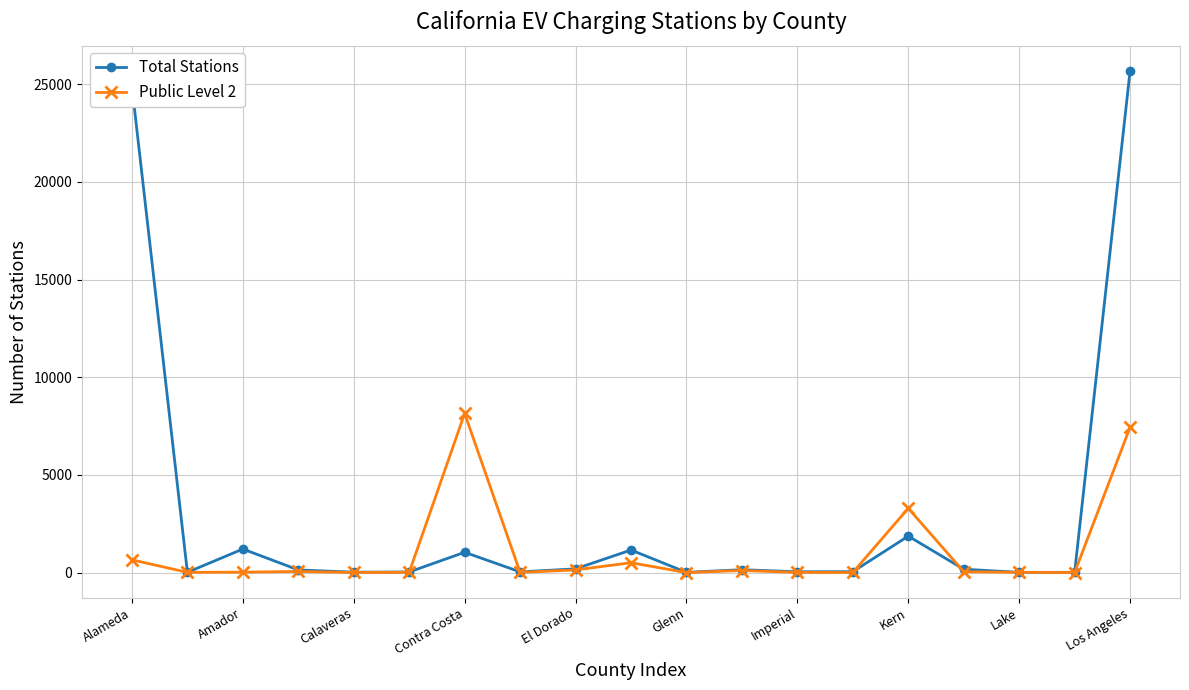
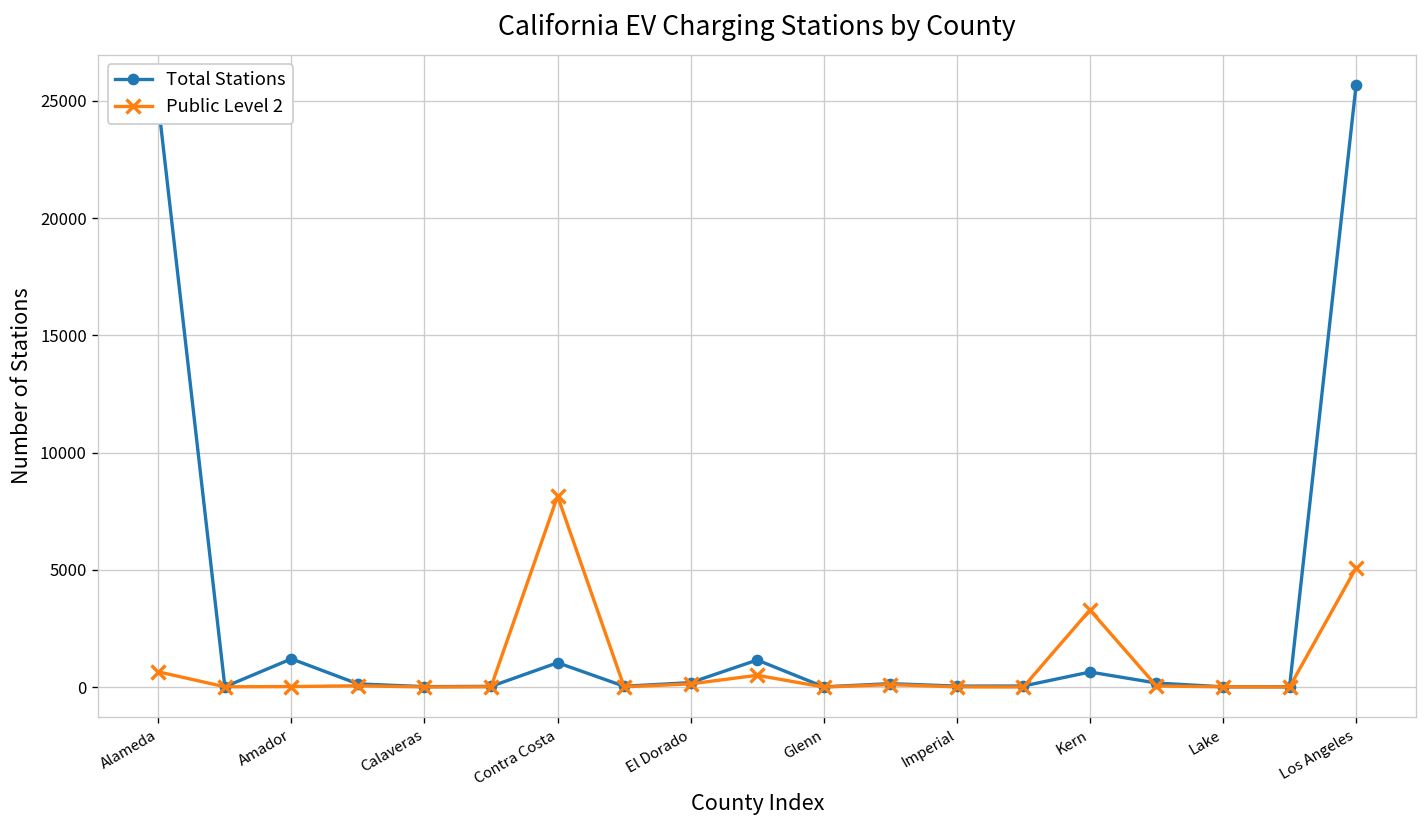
Total Stations, Kern: 1900 -> 600
Public Level 2, Los Angeles: 7400 -> 5100
